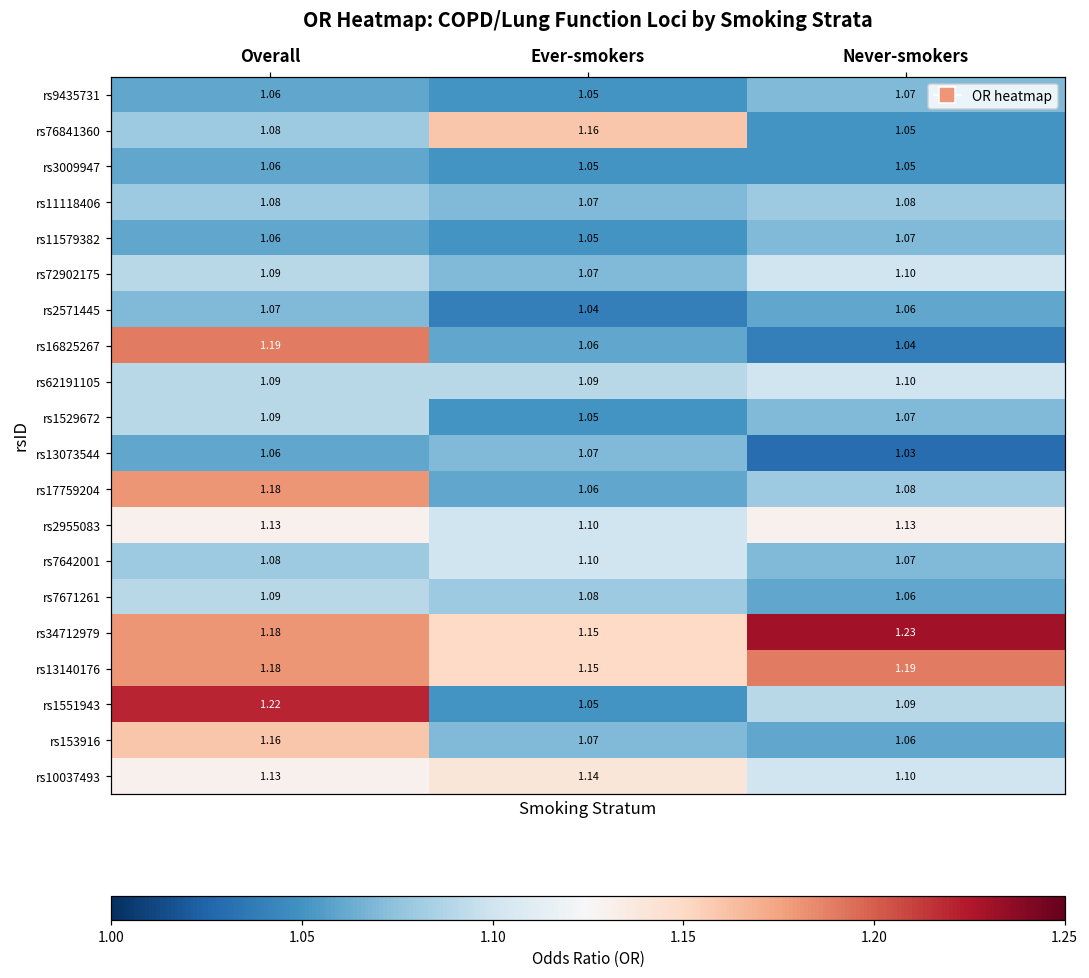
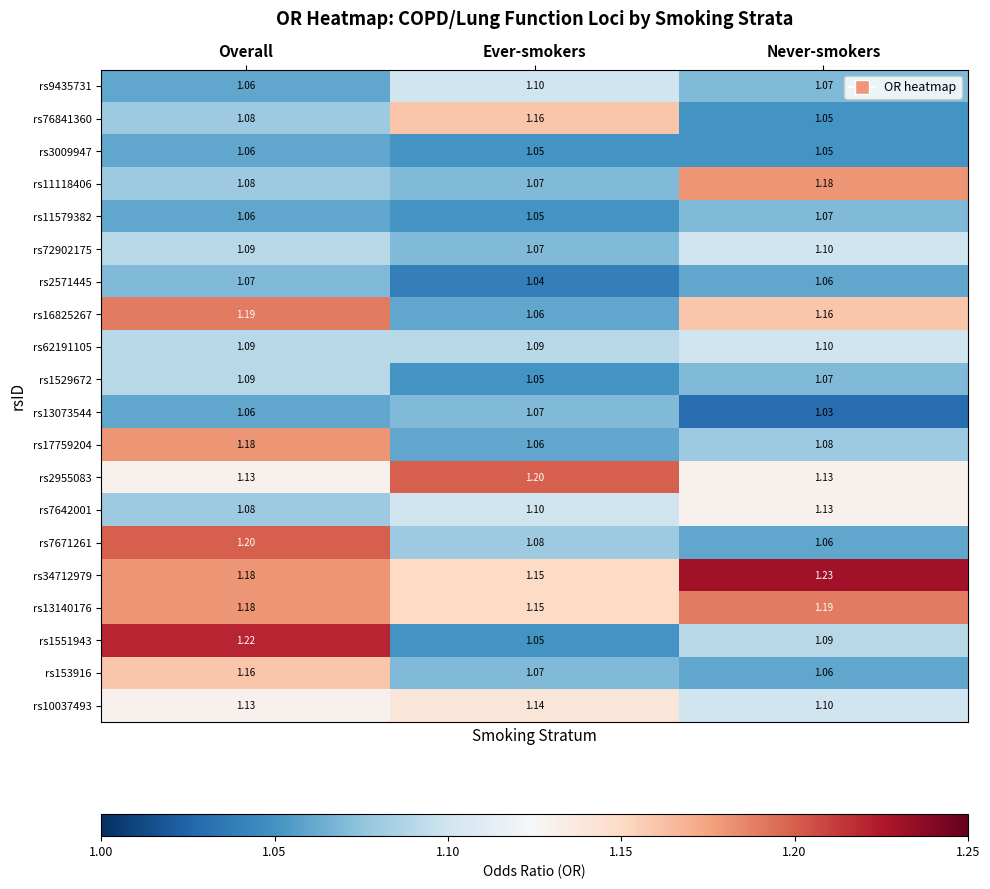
rs9435731, Ever-smokers: 1.05 -> 1.10
rs11118406, Never-smokers: 1.08 -> 1.18
rs16825267, Never-smokers: 1.04 -> 1.16
rs2955083, Ever-smokers: 1.10 -> 1.20
rs7642001, Never-smokers: 1.07 -> 1.13
rs7671261, Overall: 1.09 -> 1.20
